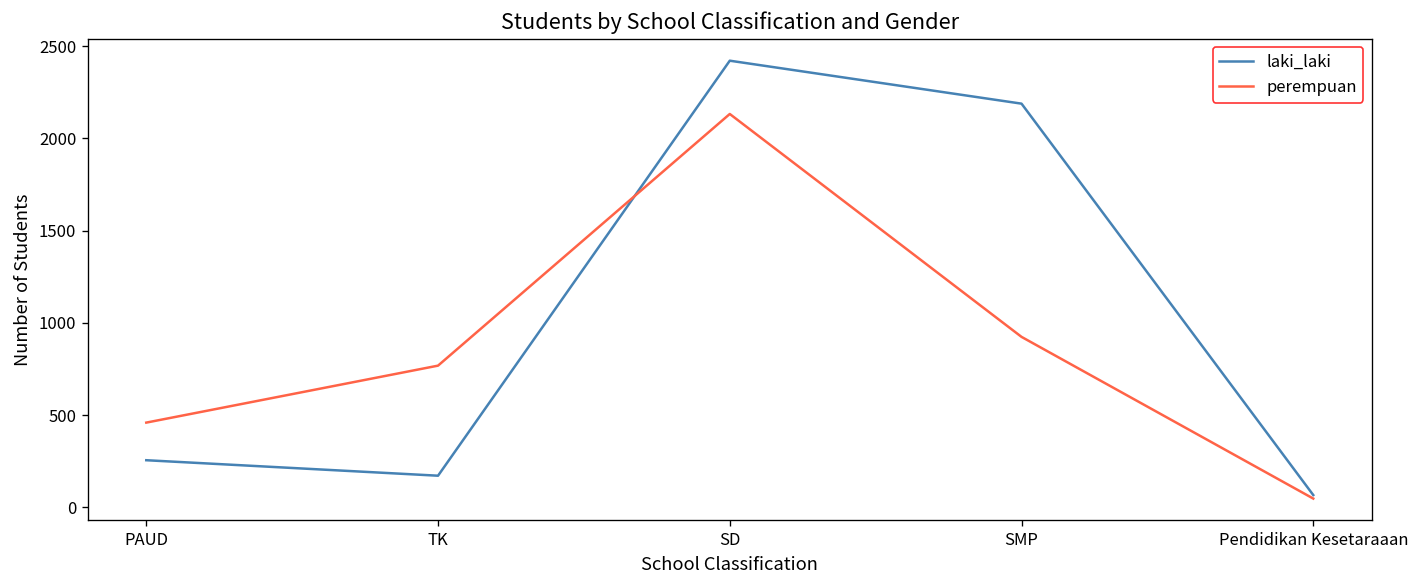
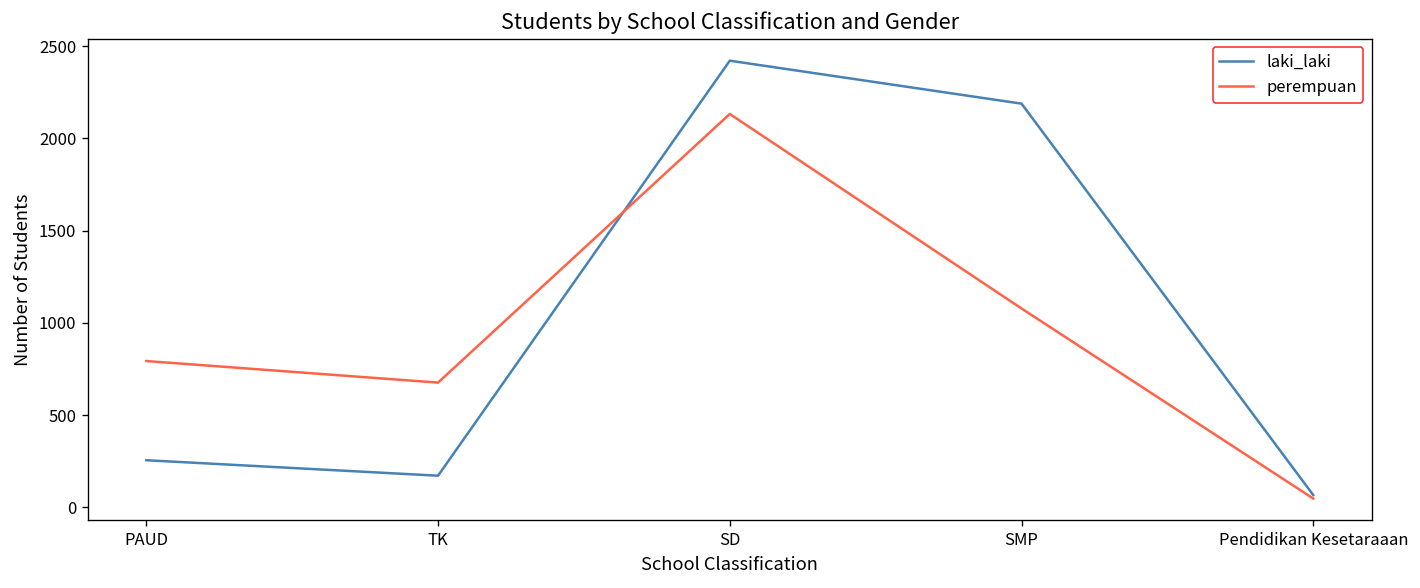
perempuan, PAUD: 460 -> 790
perempuan, TK: 770 -> 680
perempuan, SMP: 920 -> 1080
